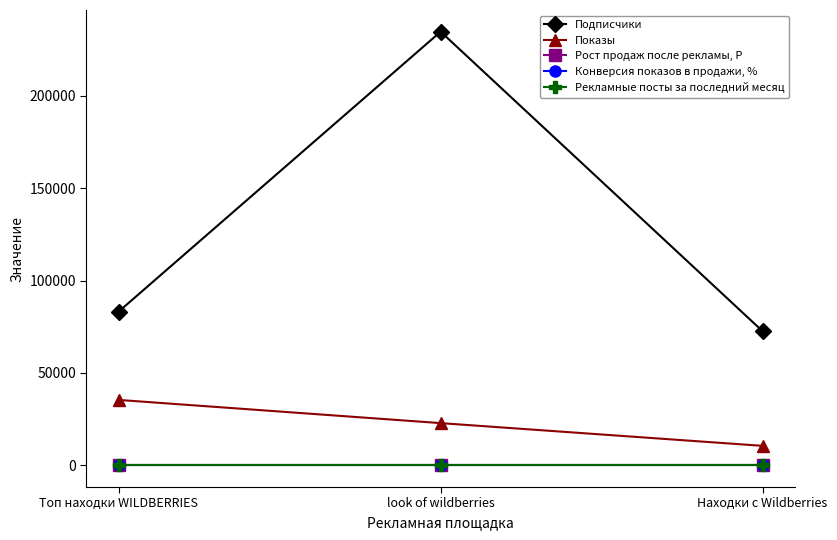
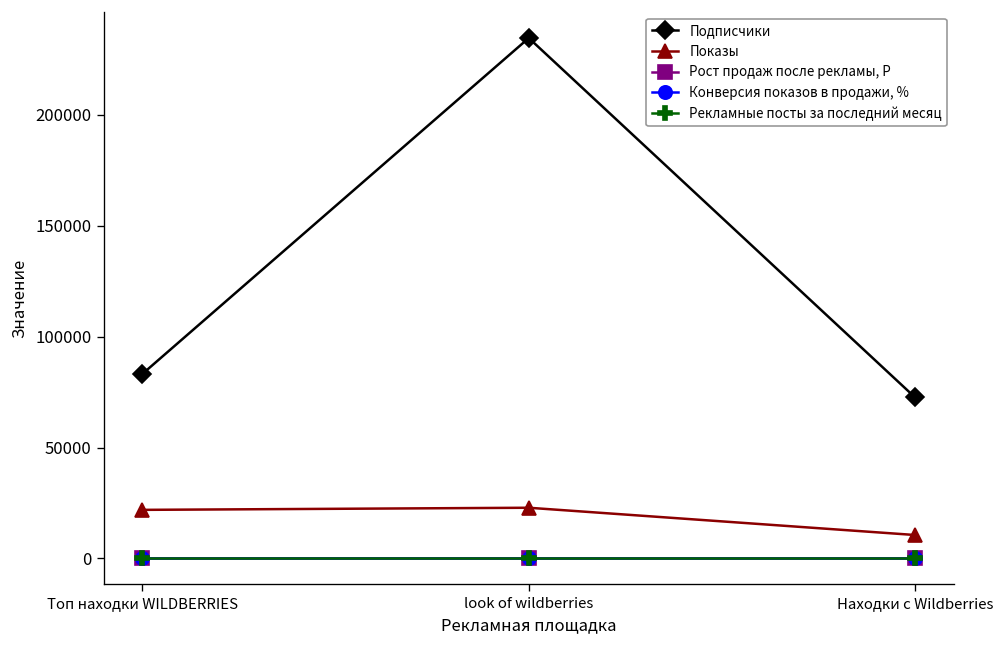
Показы, Топ находки WILDBERRIES: 35000 -> 22000
